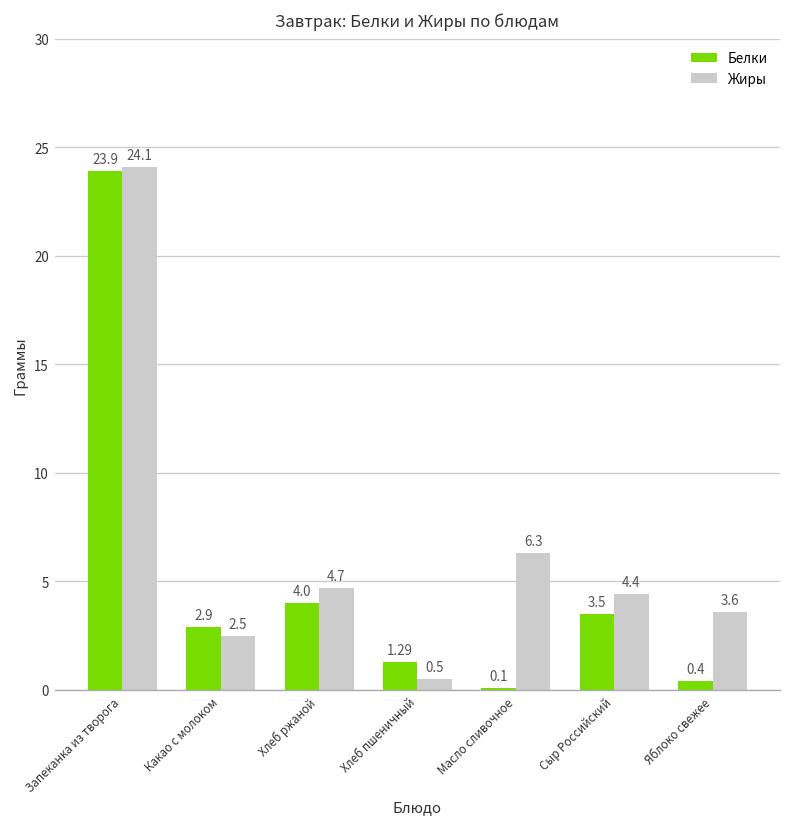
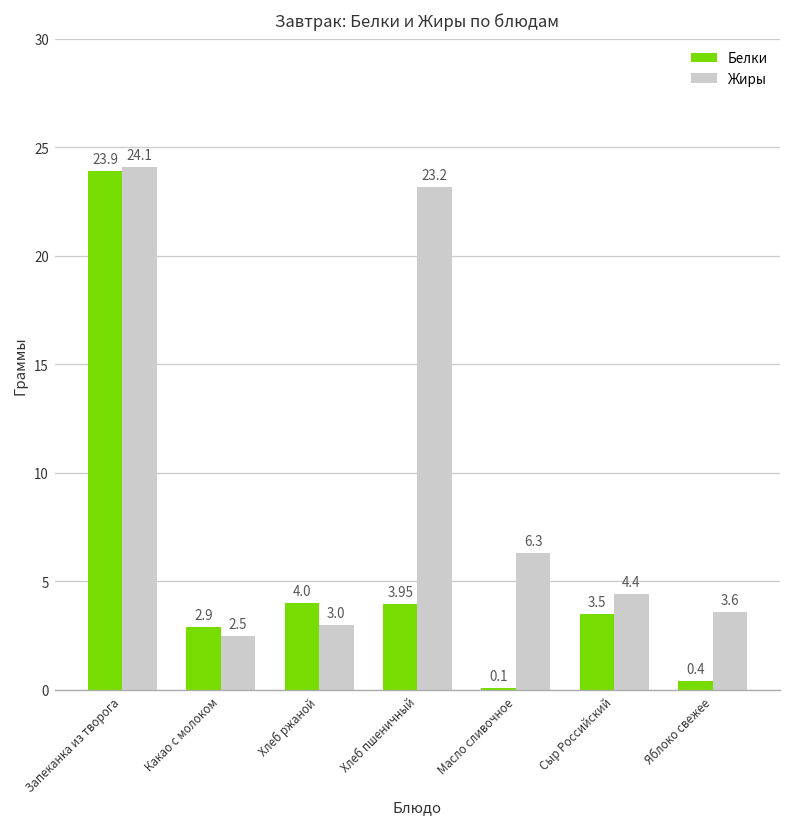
Жиры, Хлеб ржаной: 4.7 -> 3.0
Белки, Хлеб пшеничный: 1.29 -> 3.95
Жиры, Хлеб пшеничный: 0.5 -> 23.2
